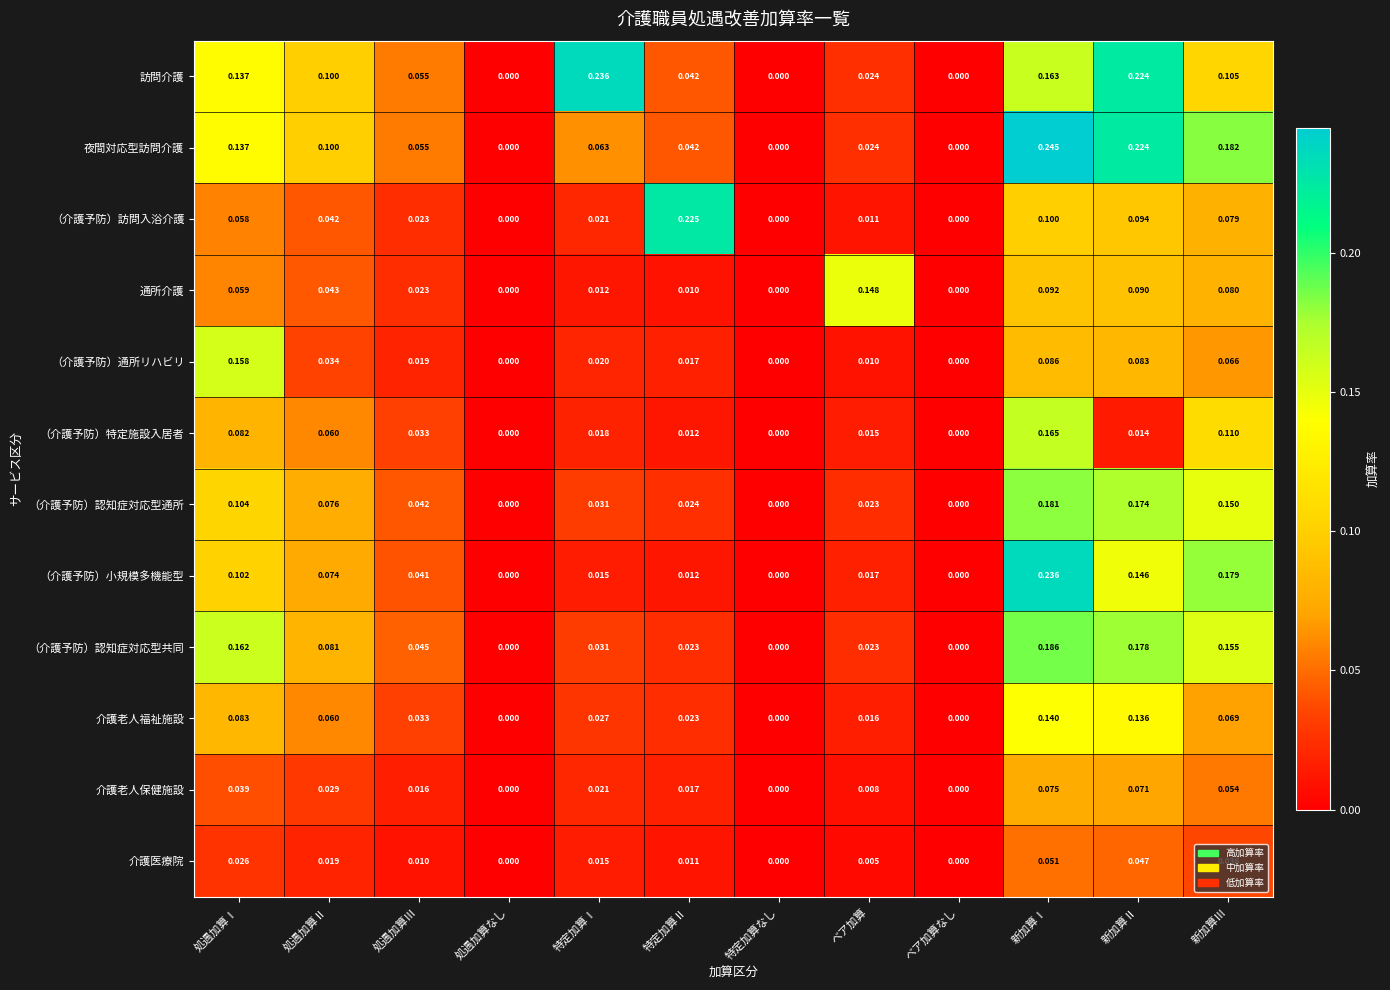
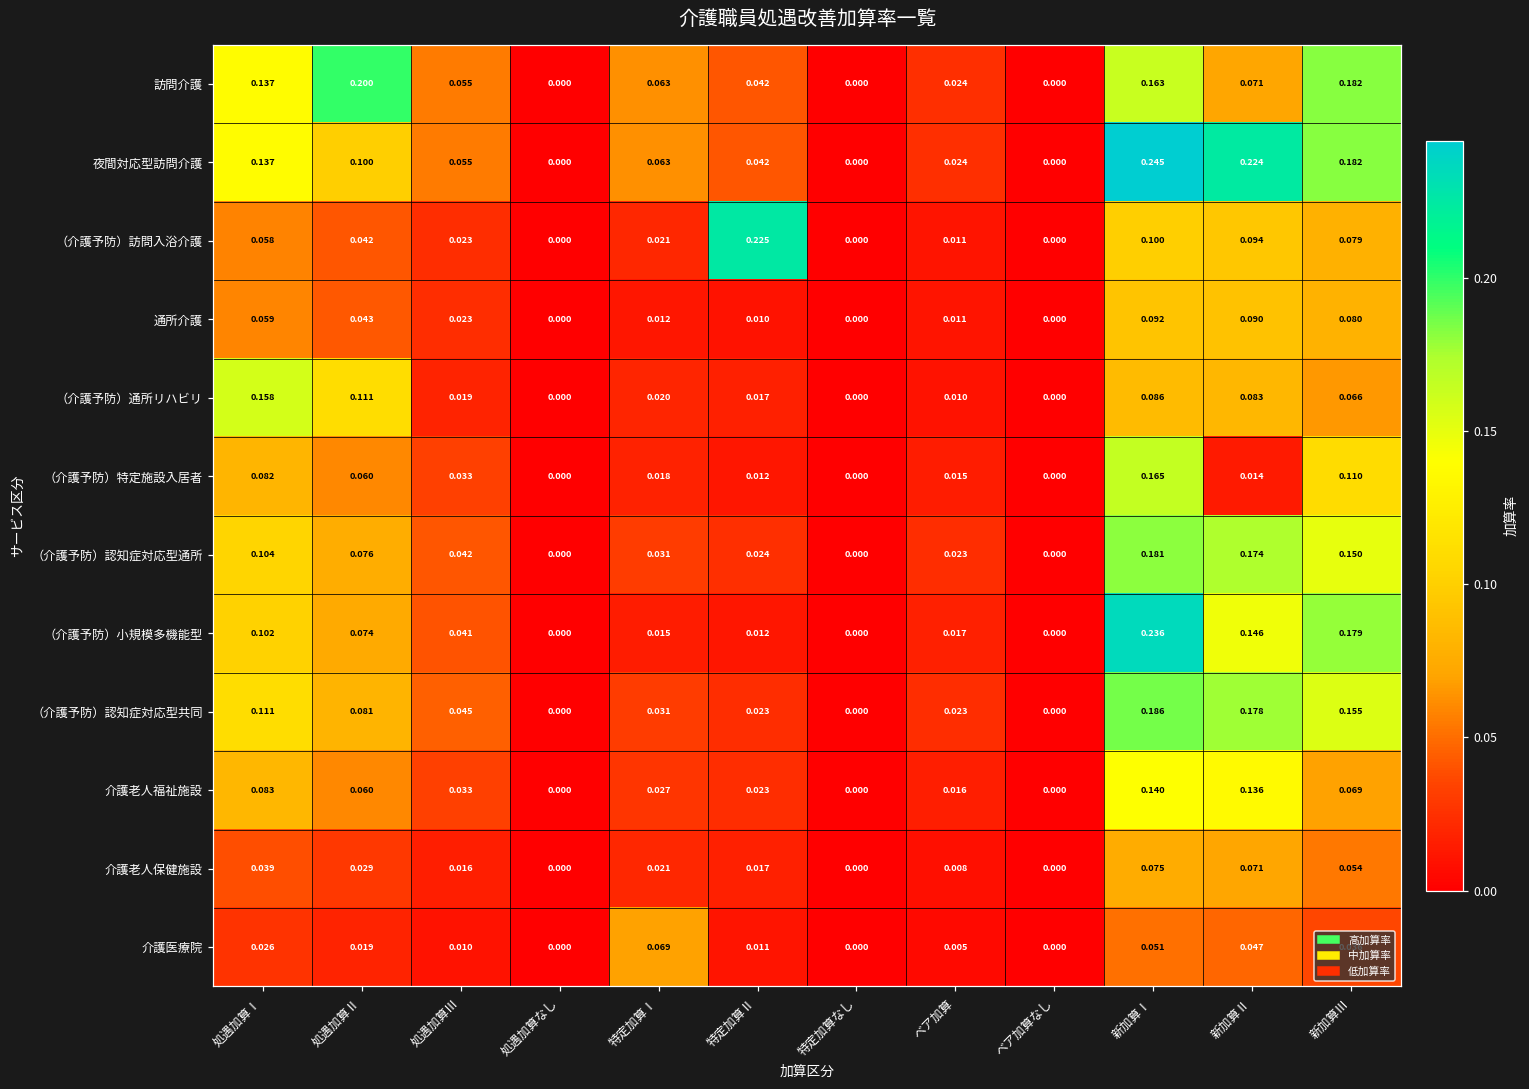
訪問介護, 処遇加算Ⅱ: 0.100 -> 0.200
訪問介護, 特定加算Ⅰ: 0.236 -> 0.063
訪問介護, 新加算Ⅱ: 0.224 -> 0.071
訪問介護, 新加算Ⅲ: 0.105 -> 0.182
通所介護, ベア加算: 0.148 -> 0.011
（介護予防）通所リハビリ, 処遇加算Ⅱ: 0.034 -> 0.111
（介護予防）認知症対応型共同, 処遇加算Ⅰ: 0.162 -> 0.111
介護医療院, 特定加算Ⅰ: 0.015 -> 0.069
